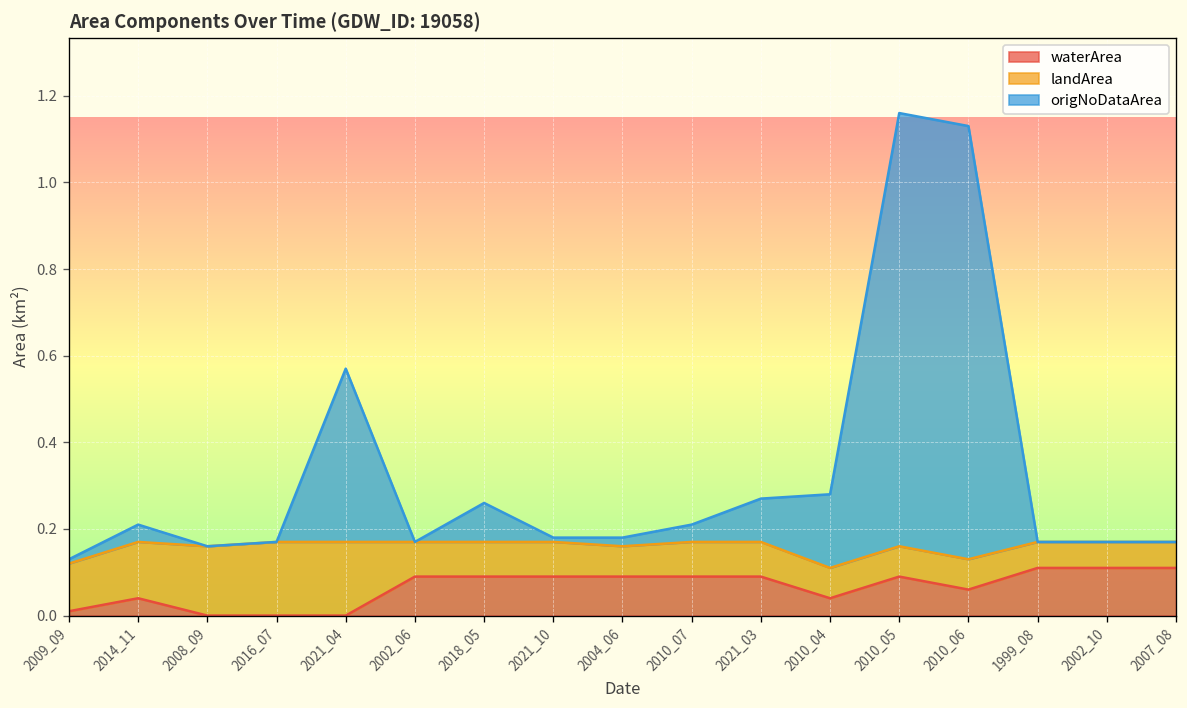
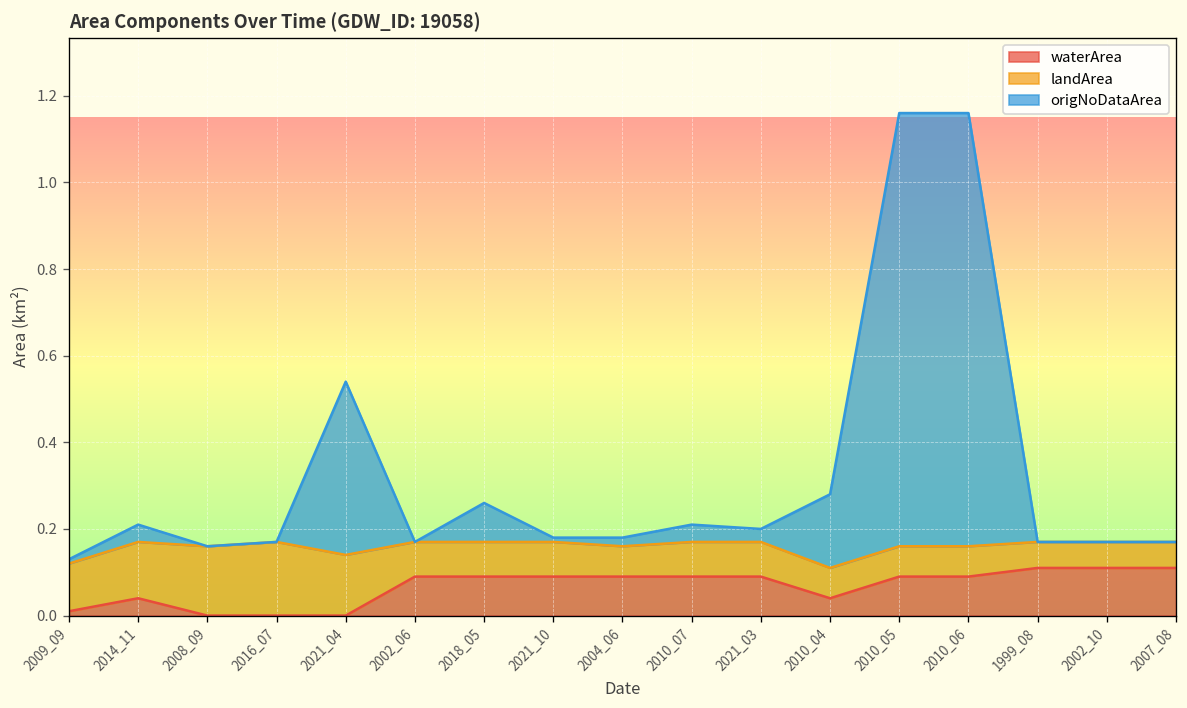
landArea, 2021_04: 0.17 -> 0.14
origNoDataArea, 2021_03: 0.10 -> 0.03
waterArea, 2010_06: 0.06 -> 0.09
